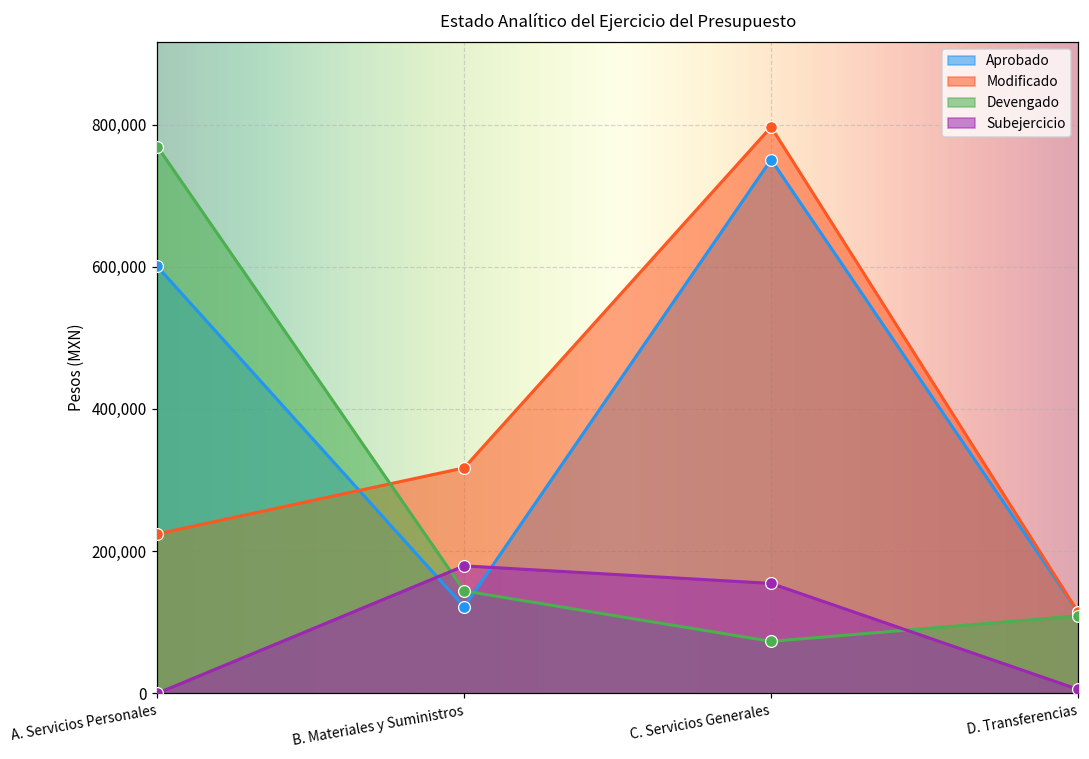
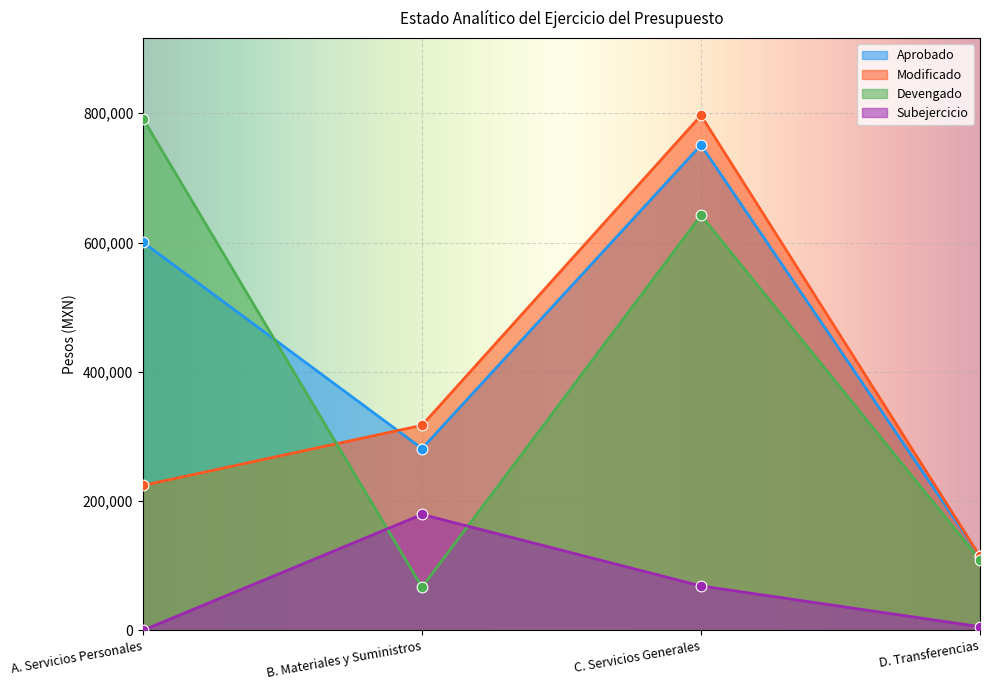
Devengado, A. Servicios Personales: 770,000 -> 790,000
Aprobado, B. Materiales y Suministros: 120,000 -> 280,000
Devengado, B. Materiales y Suministros: 140,000 -> 70,000
Devengado, C. Servicios Generales: 70,000 -> 640,000
Subejercicio, C. Servicios Generales: 150,000 -> 70,000
